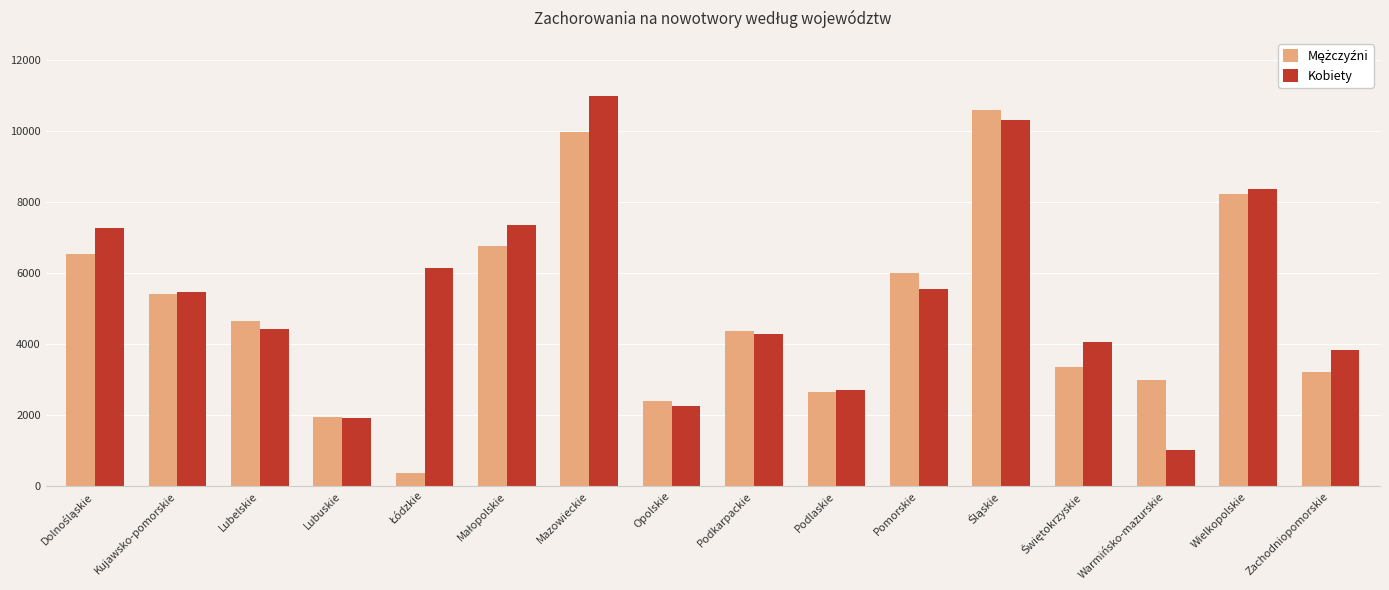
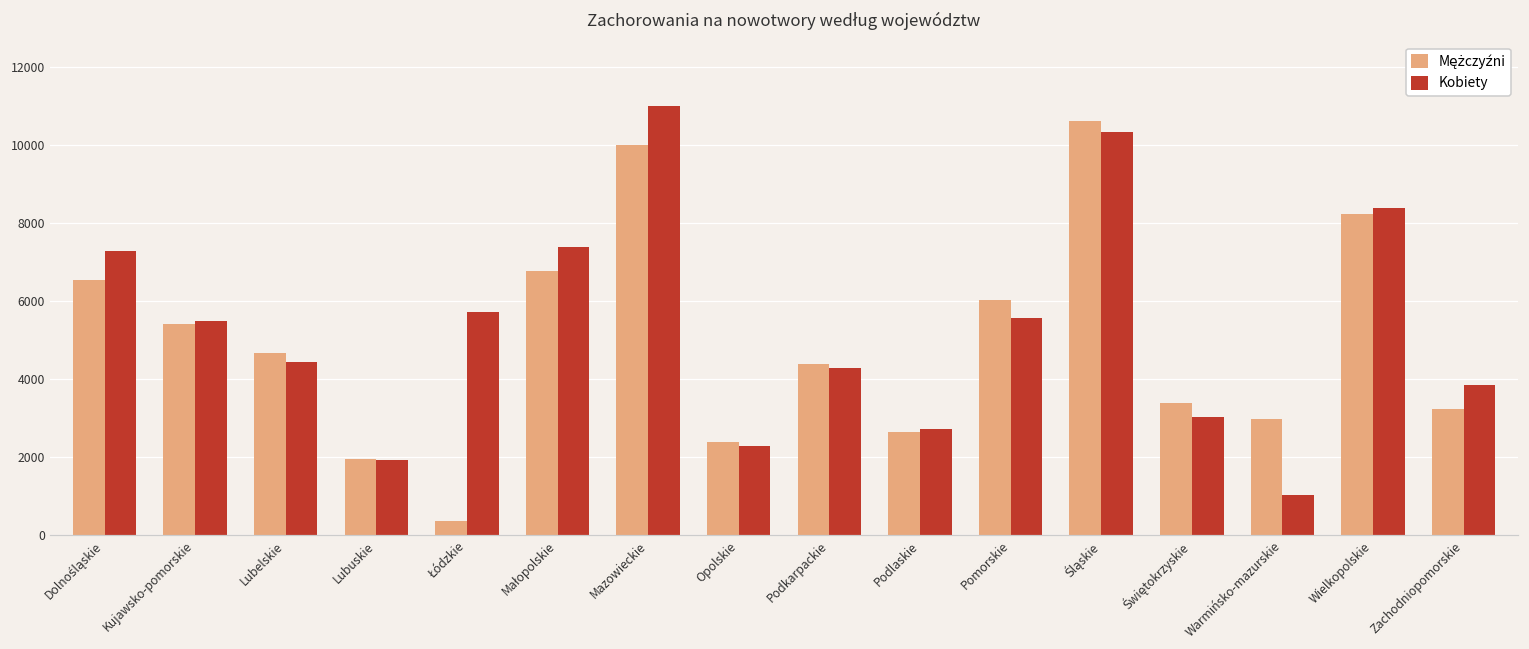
Kobiety, Łódzkie: 6200 -> 5700
Kobiety, Świętokrzyskie: 4100 -> 3000
